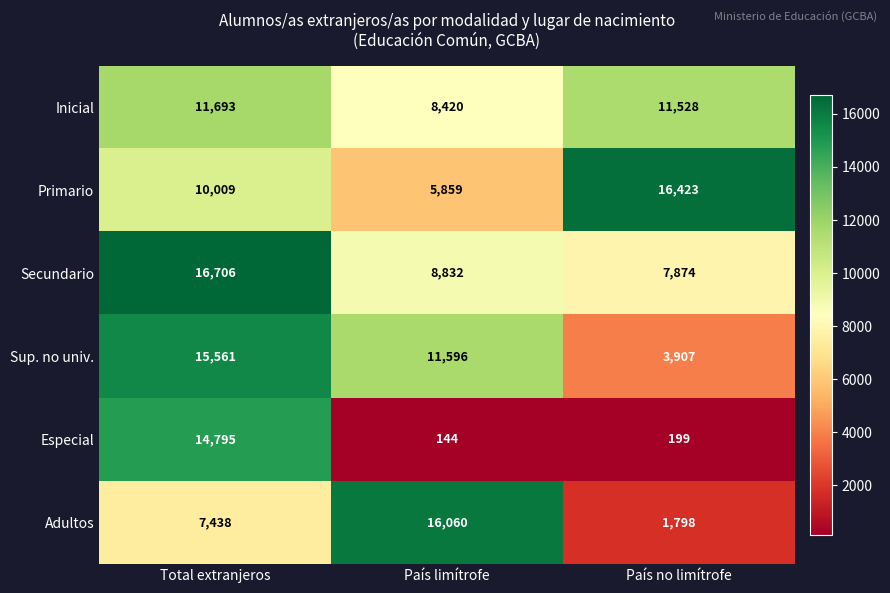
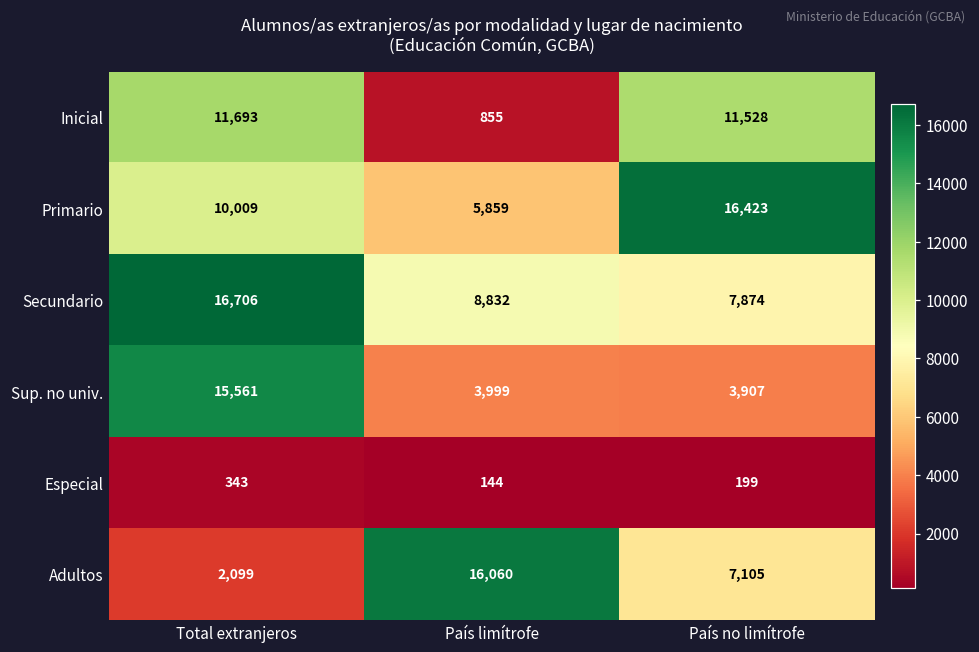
Inicial, País limítrofe: 8,420 -> 855
Sup. no univ., País limítrofe: 11,596 -> 3,999
Especial, Total extranjeros: 14,795 -> 343
Adultos, Total extranjeros: 7,438 -> 2,099
Adultos, País no limítrofe: 1,798 -> 7,105
